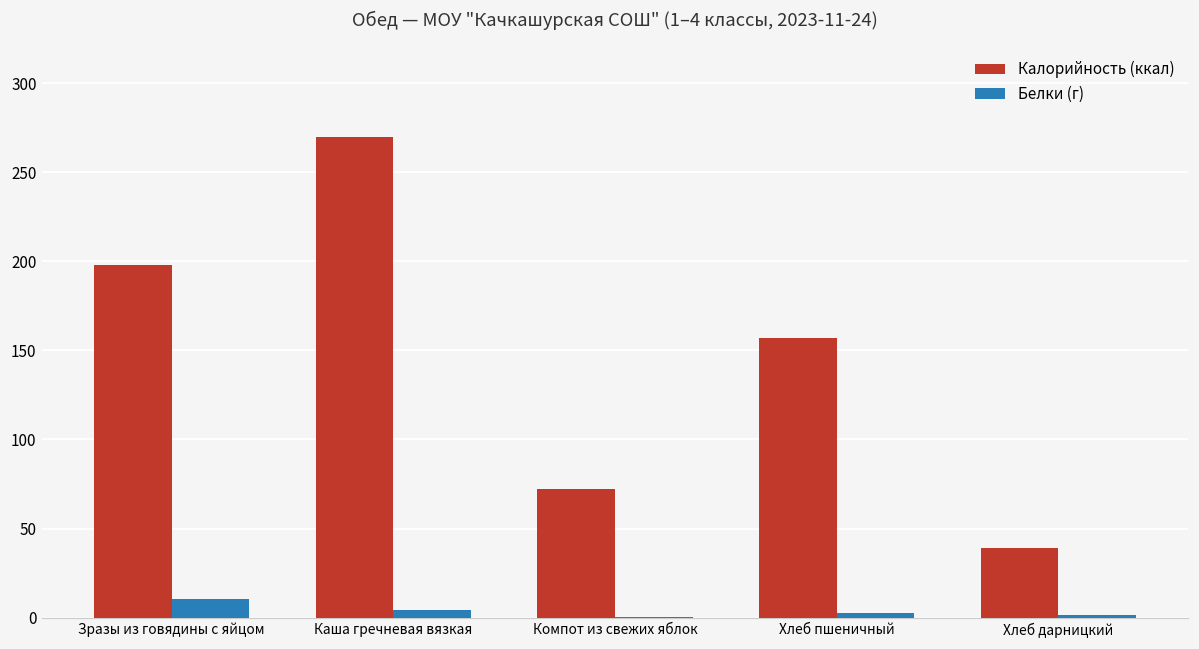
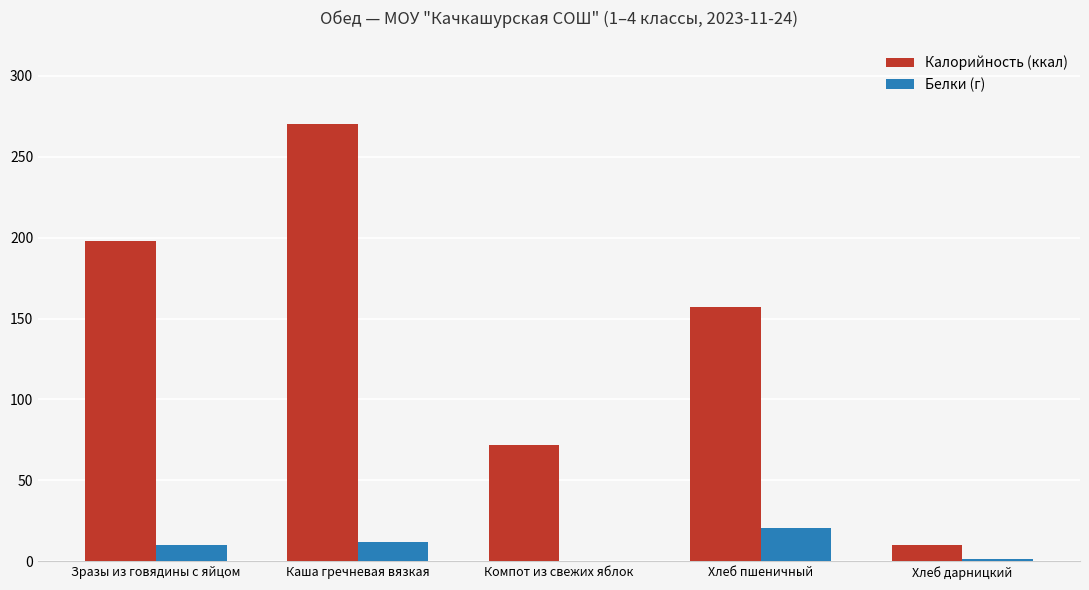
Белки (г), Каша гречневая вязкая: 4 -> 12
Белки (г), Хлеб пшеничный: 3 -> 21
Калорийность (ккал), Хлеб дарницкий: 39 -> 10
